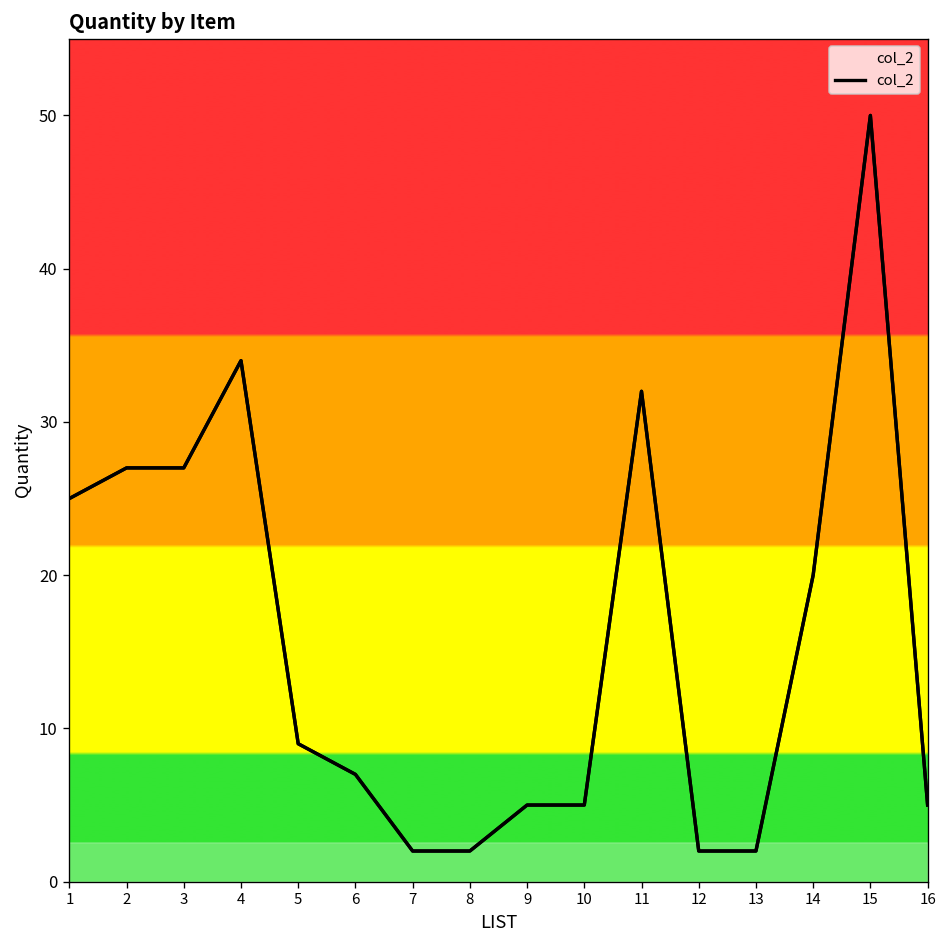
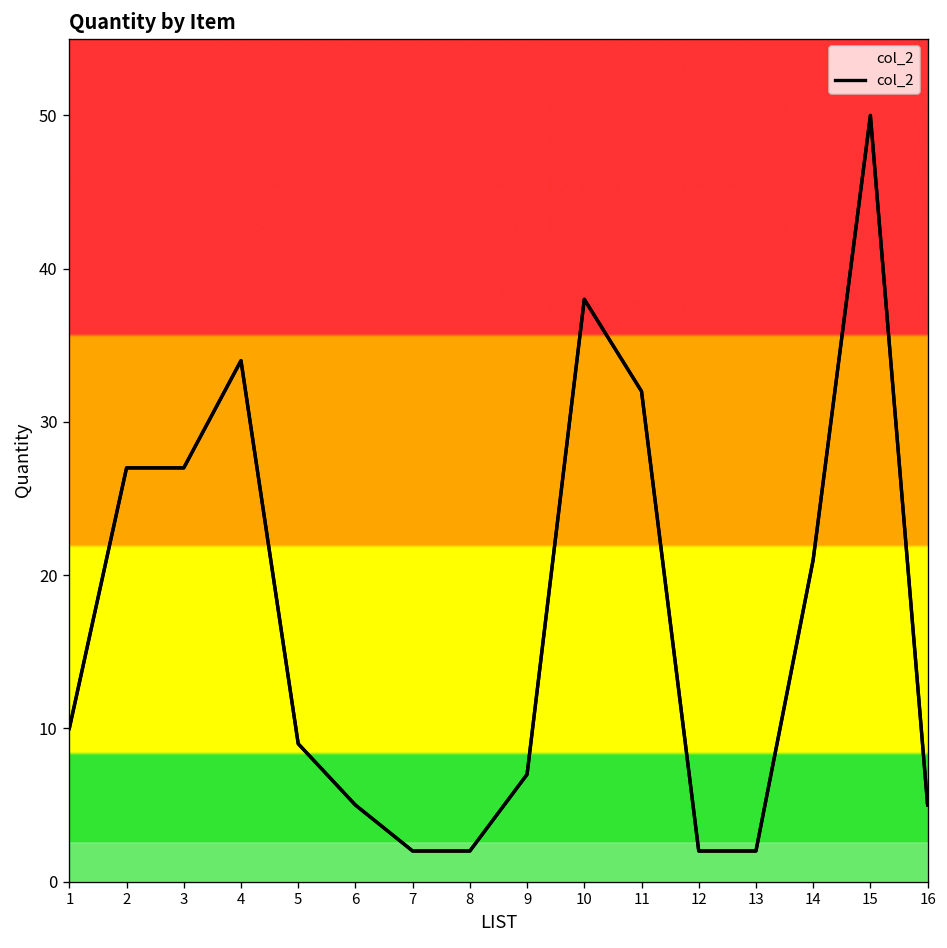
col_2, 1: 25 -> 10
col_2, 6: 7 -> 5
col_2, 9: 5 -> 7
col_2, 10: 5 -> 38
col_2, 14: 20 -> 21
